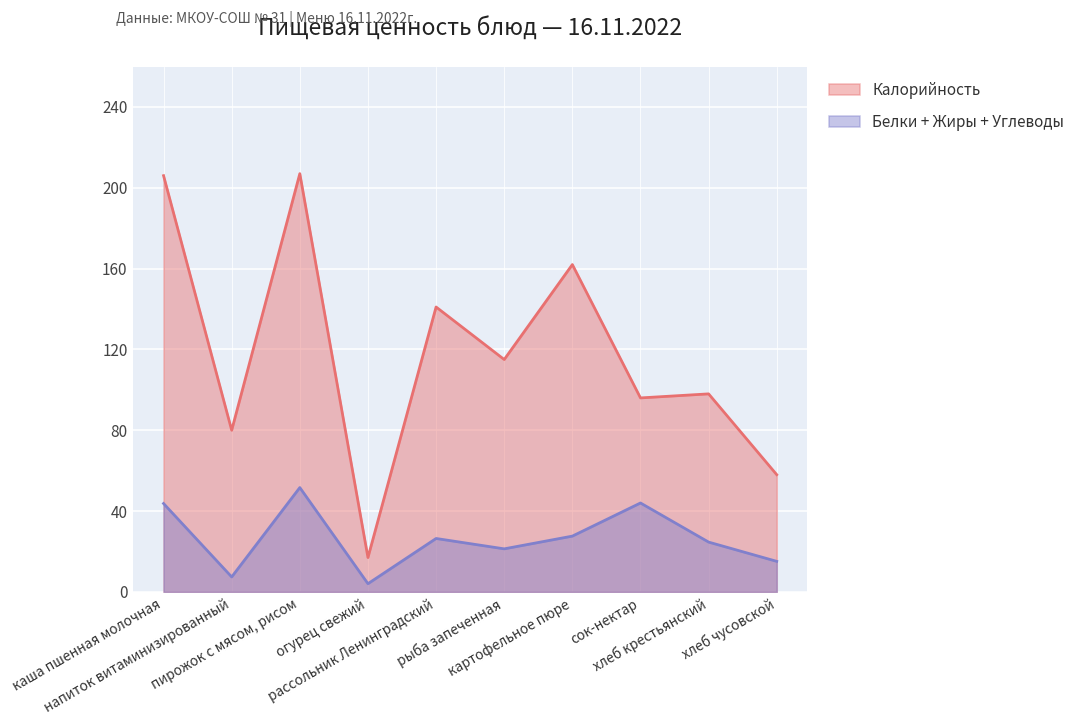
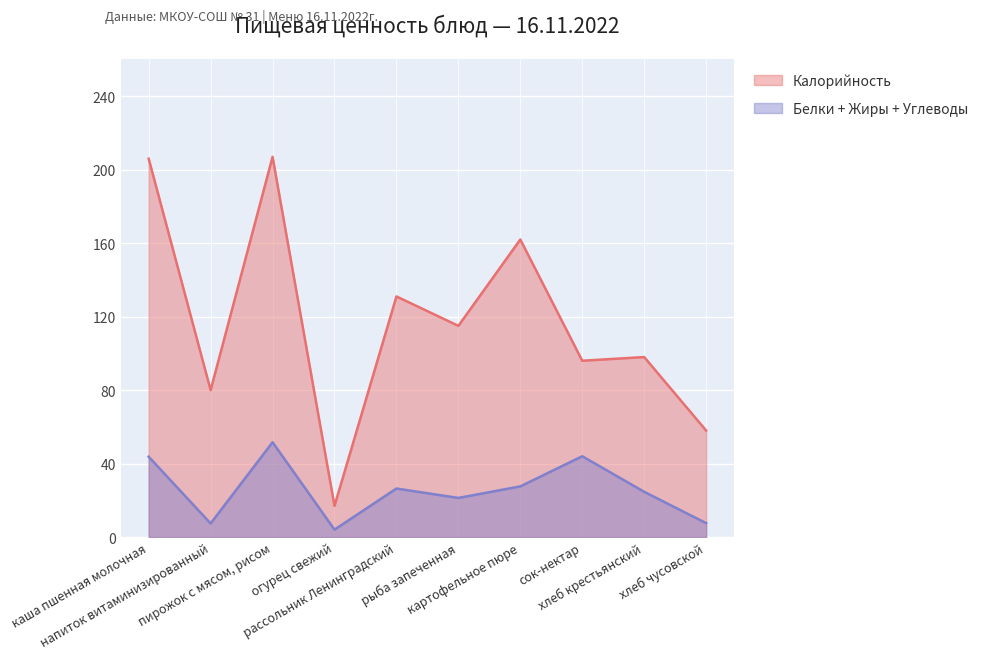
Калорийность, рассольник Ленинградский: 141 -> 131
Белки + Жиры + Углеводы, хлеб чусовской: 15 -> 8
